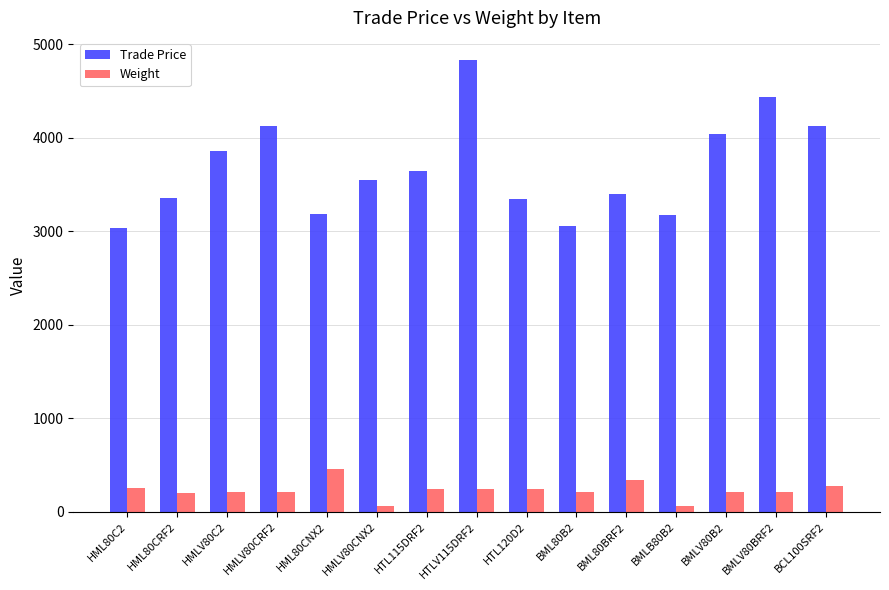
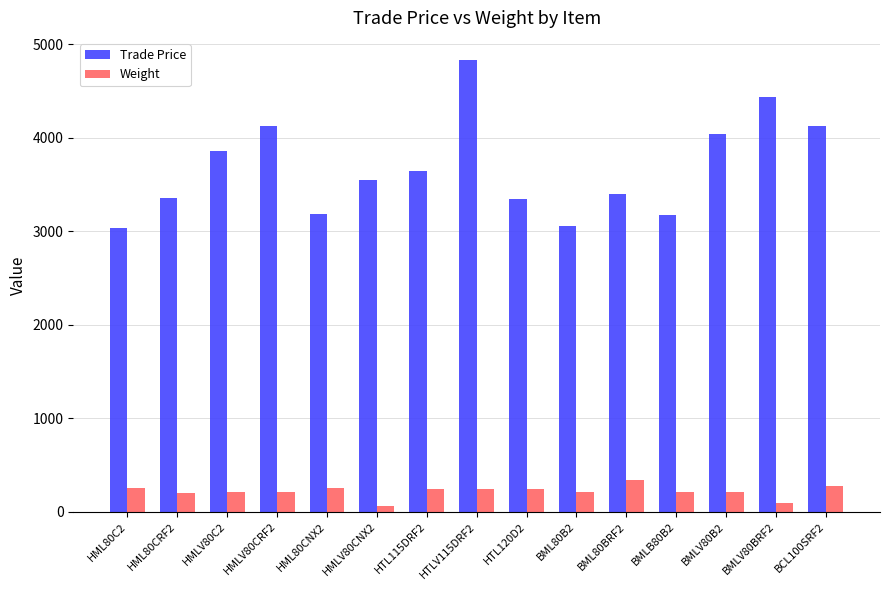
Weight, HML80CNX2: 500 -> 300
Weight, BMLB80B2: 100 -> 200
Weight, BMLV80BRF2: 200 -> 100
